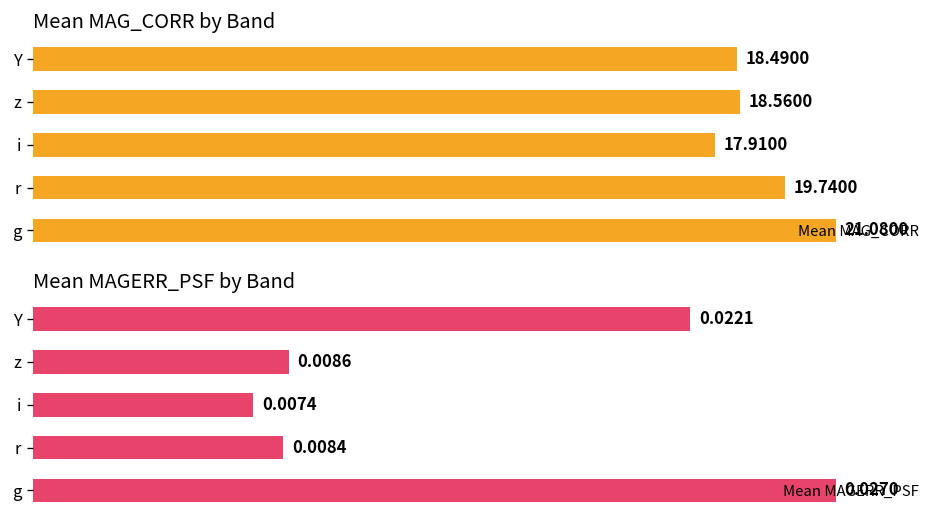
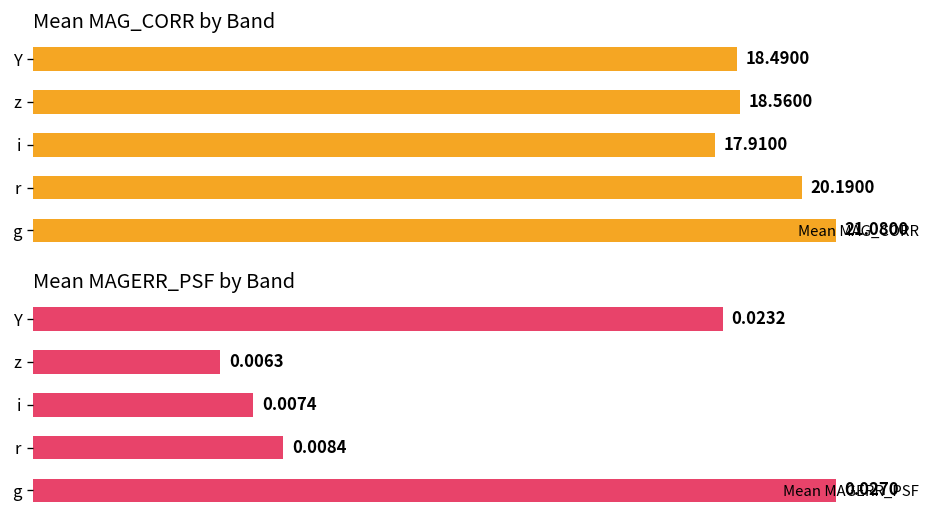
Mean MAG_CORR by Band, r: 19.7400 -> 20.1900
Mean MAGERR_PSF by Band, Y: 0.0221 -> 0.0232
Mean MAGERR_PSF by Band, z: 0.0086 -> 0.0063
